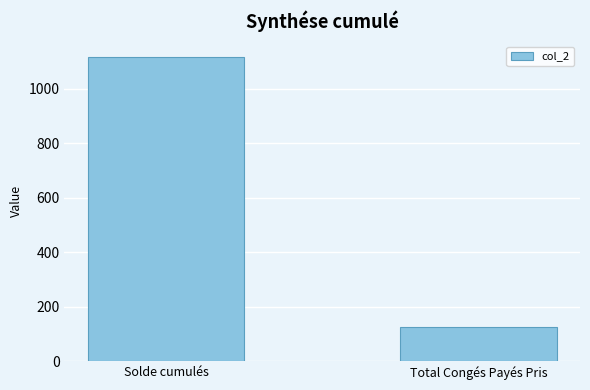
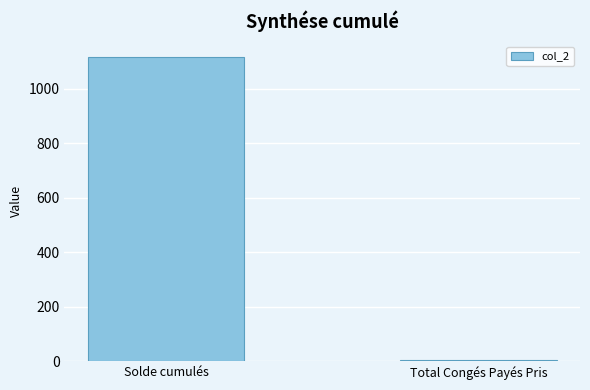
Total Congés Payés Pris: 120 -> 10
